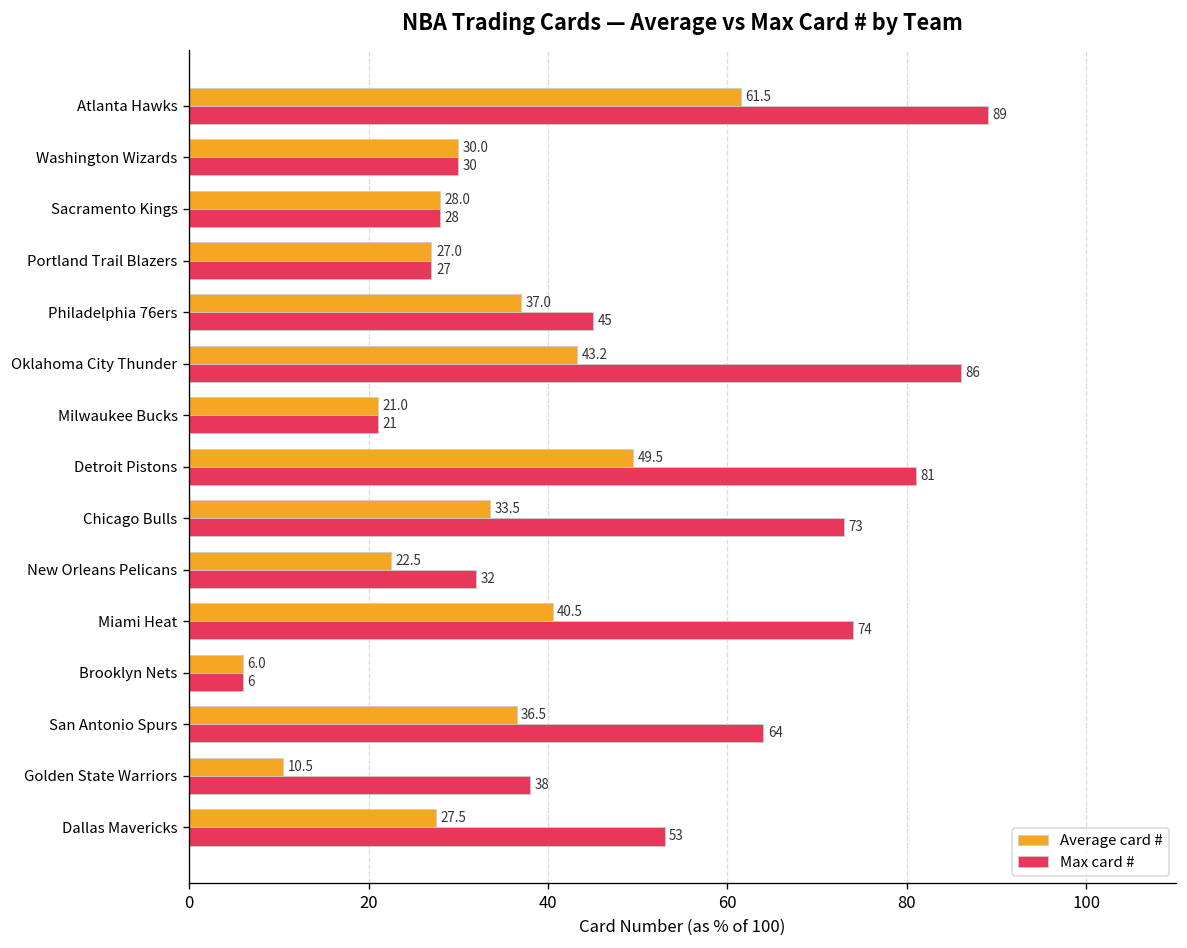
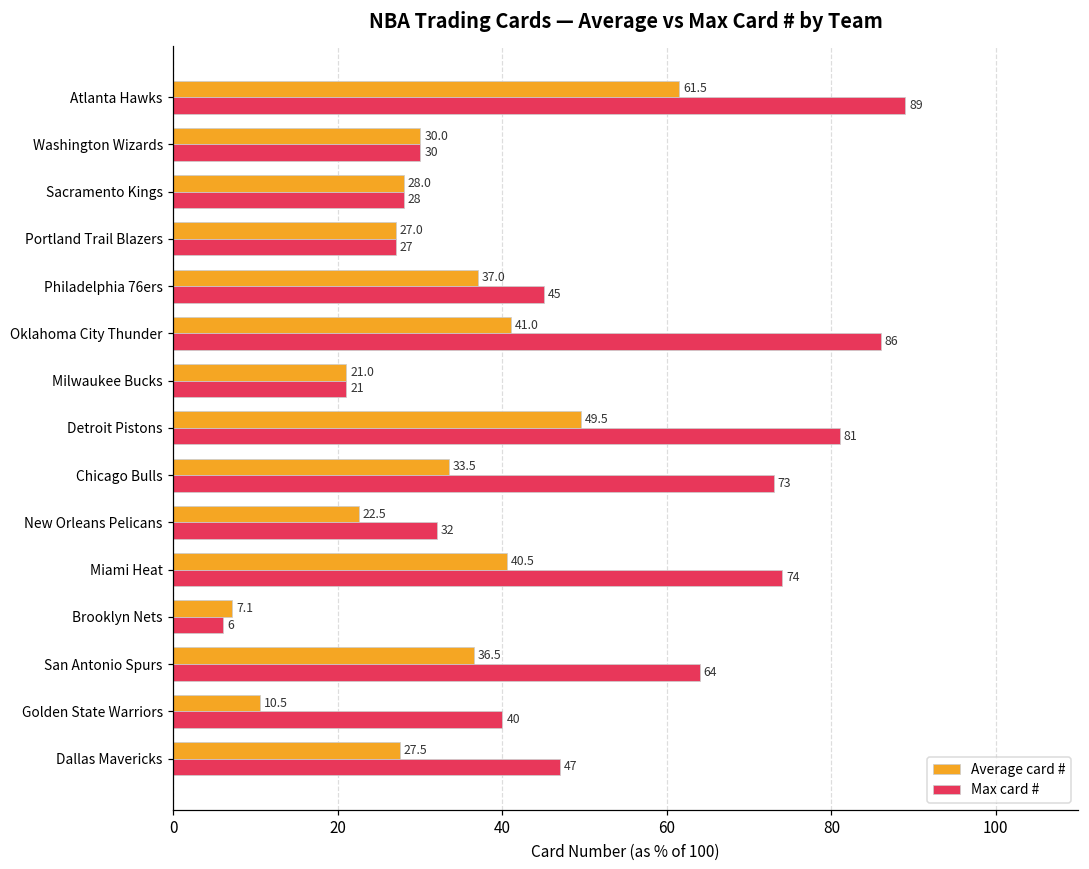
Average card #, Oklahoma City Thunder: 43.2 -> 41.0
Average card #, Brooklyn Nets: 6.0 -> 7.1
Max card #, Golden State Warriors: 38 -> 40
Max card #, Dallas Mavericks: 53 -> 47
